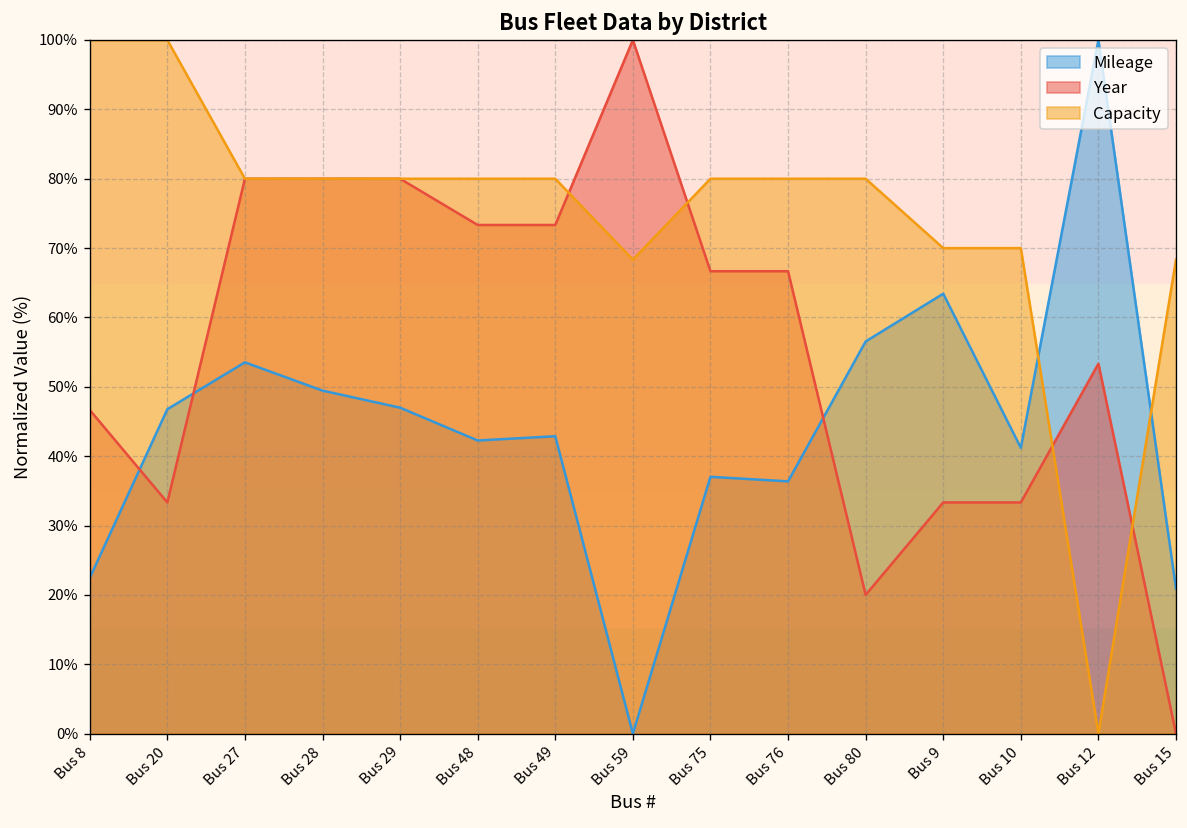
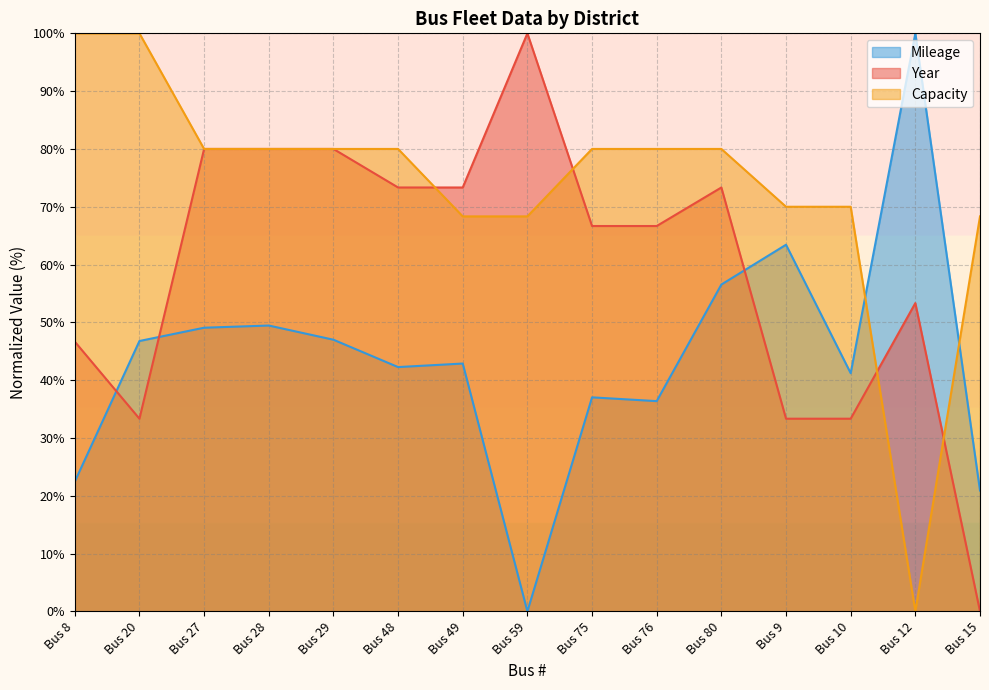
Mileage, Bus 27: 54% -> 49%
Capacity, Bus 49: 80% -> 68%
Year, Bus 80: 20% -> 73%
